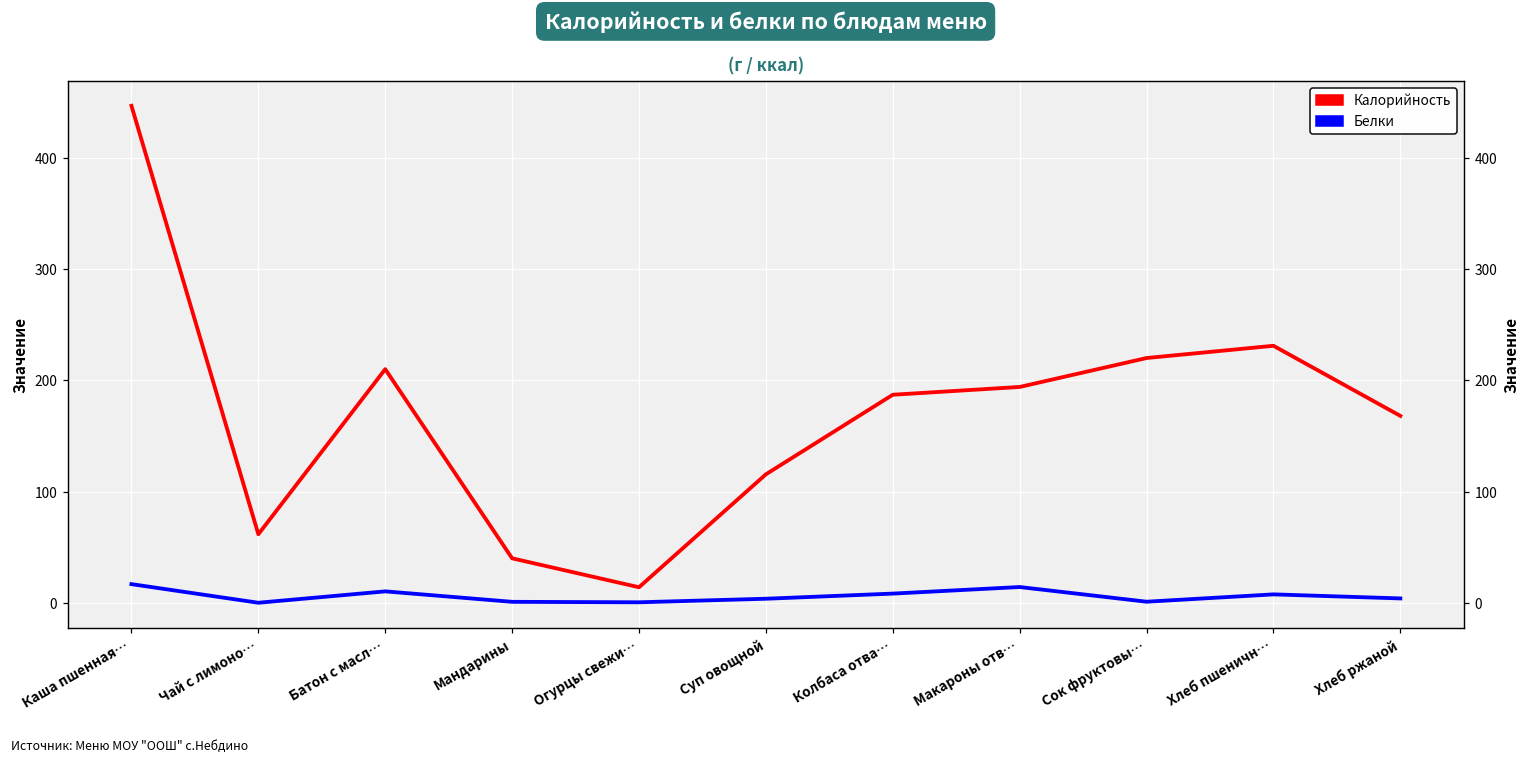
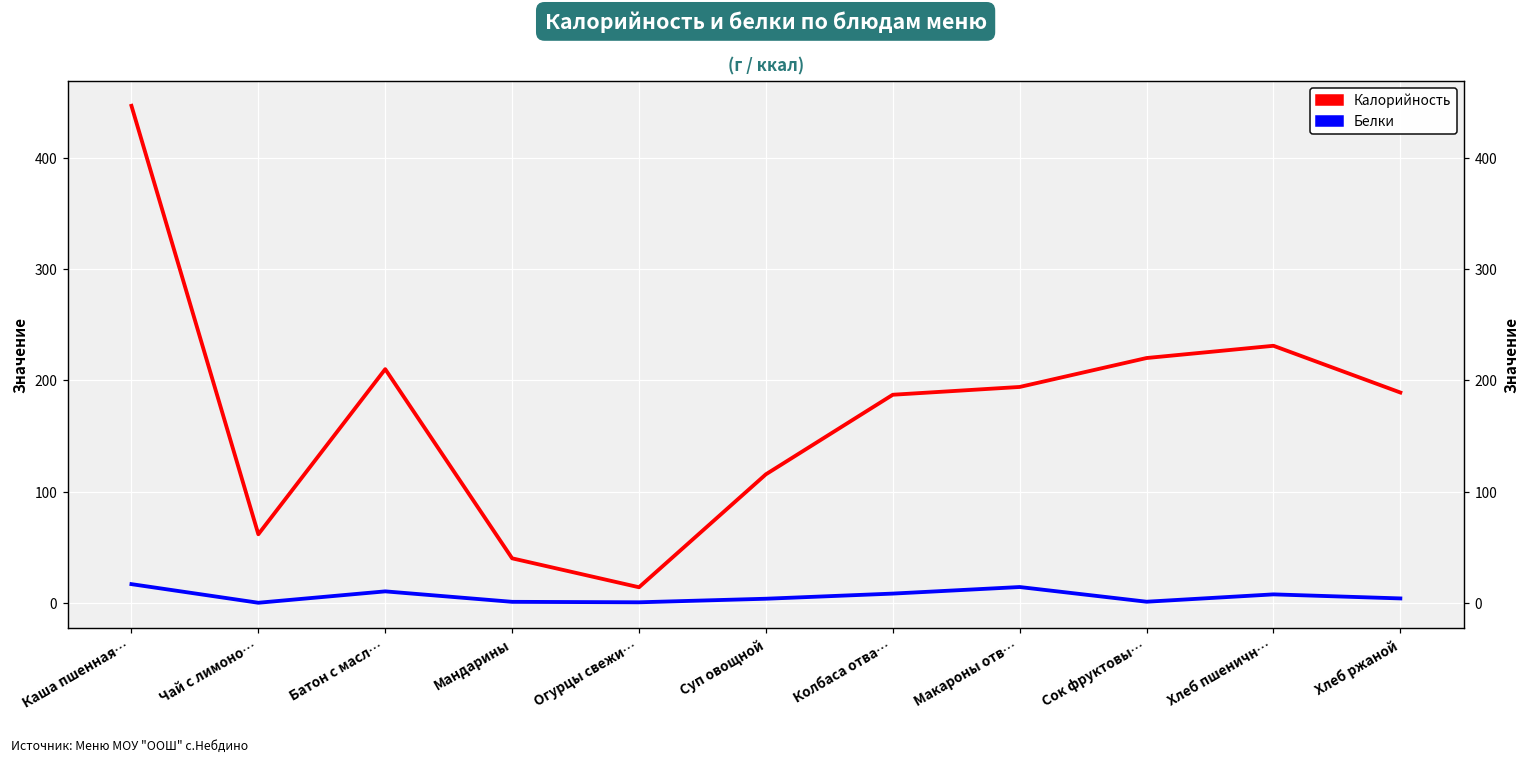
Калорийность, Хлеб ржаной: 168 -> 189
